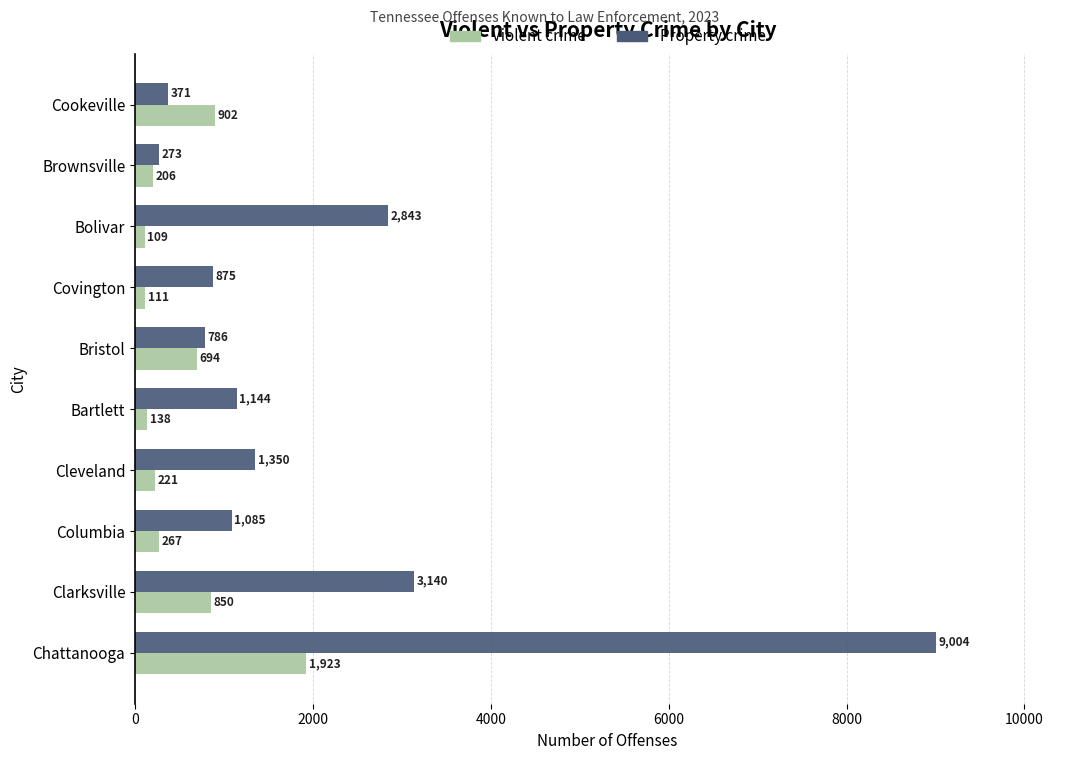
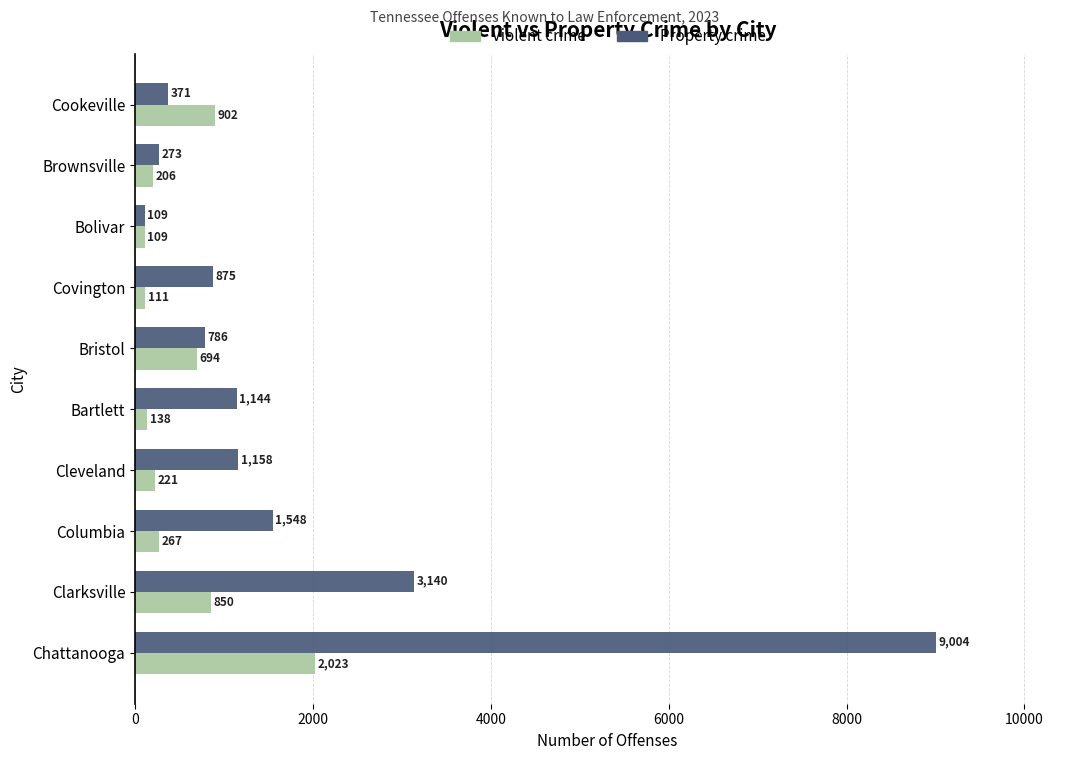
Property crime, Bolivar: 2,843 -> 109
Property crime, Cleveland: 1,350 -> 1,158
Property crime, Columbia: 1,085 -> 1,548
Violent crime, Chattanooga: 1,923 -> 2,023
